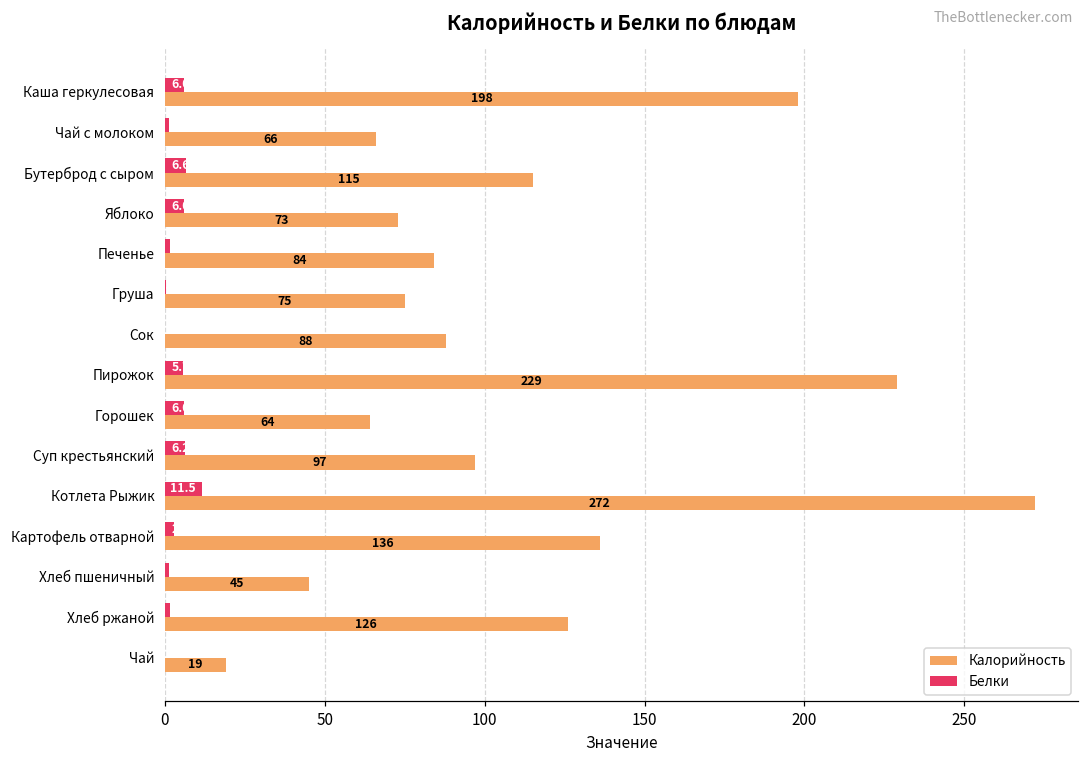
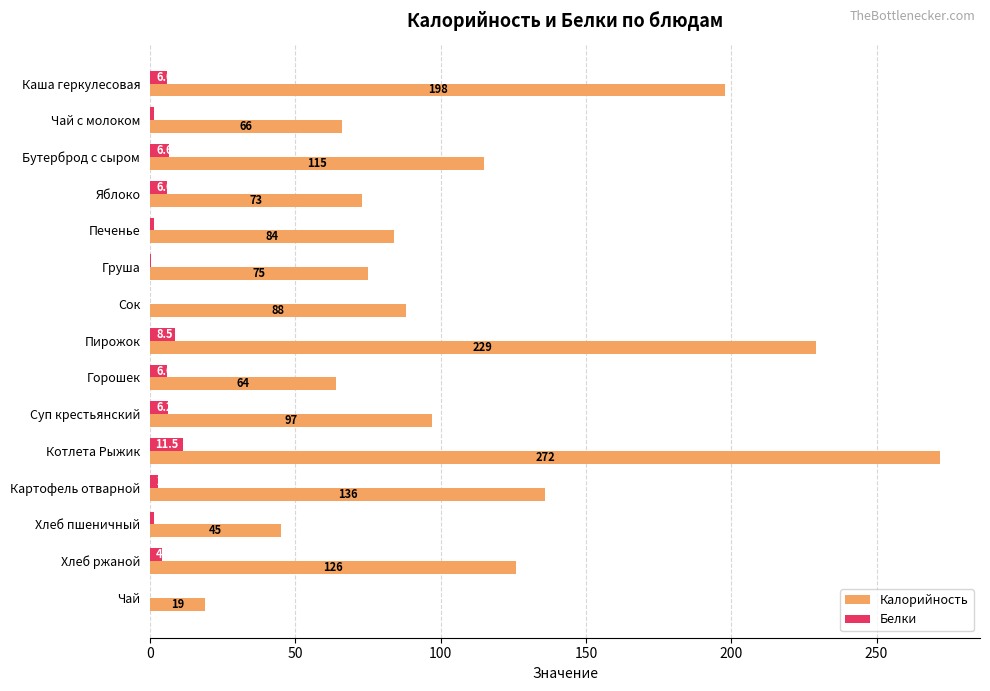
Белки, Пирожок: 5.7 -> 8.5
Белки, Хлеб ржаной: 2 -> 4
